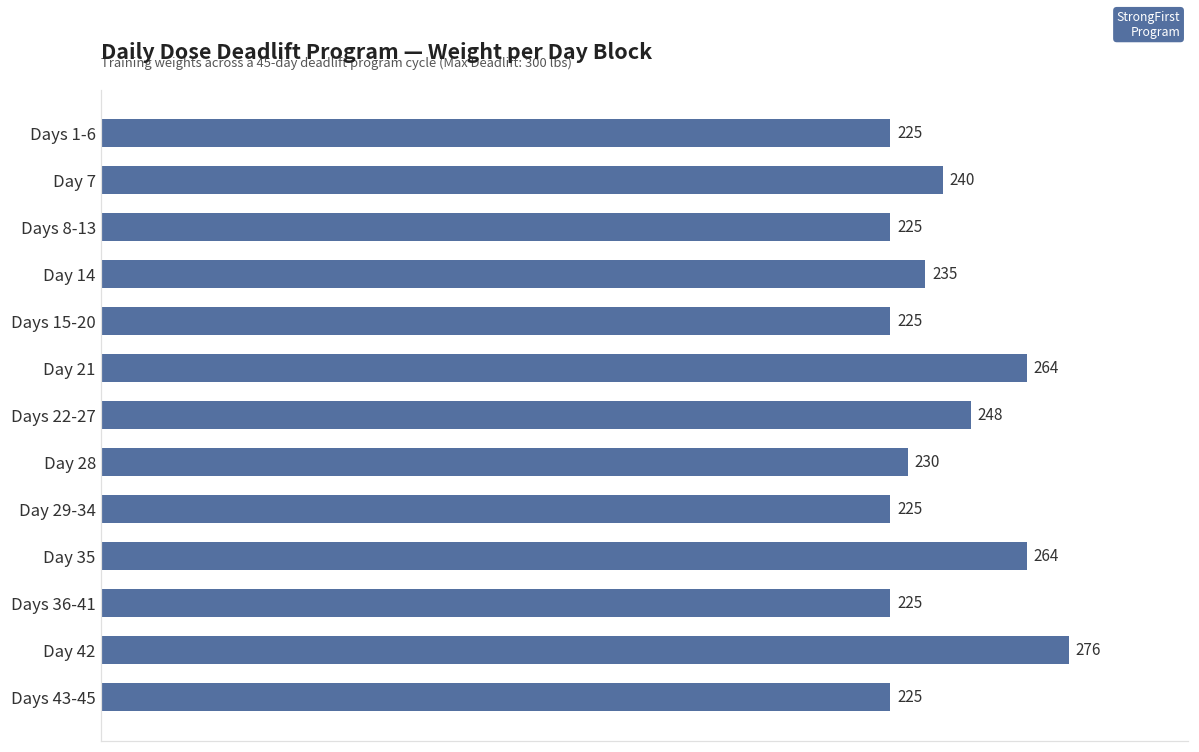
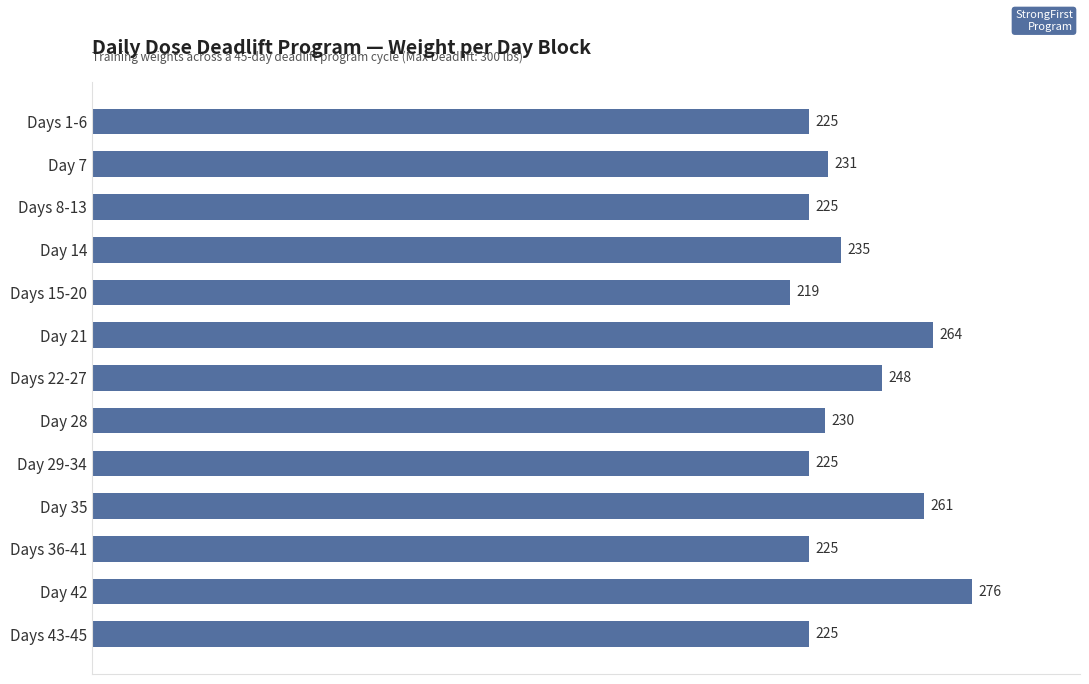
Day 7: 240 -> 231
Days 15-20: 225 -> 219
Day 35: 264 -> 261
